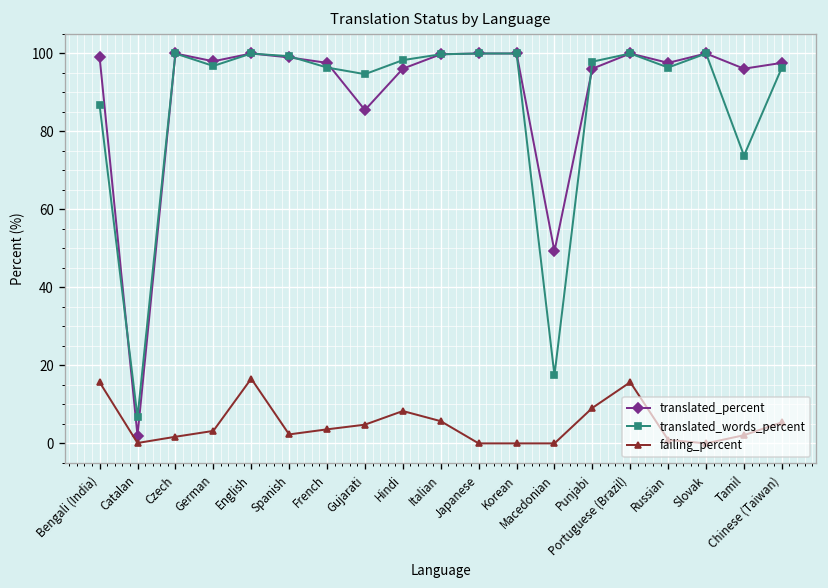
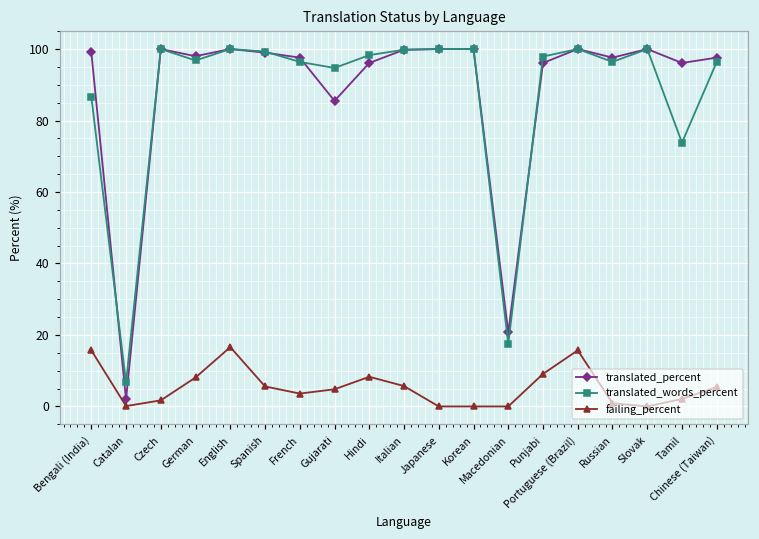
failing_percent, German: 3 -> 8
failing_percent, Spanish: 2 -> 6
translated_percent, Macedonian: 49 -> 21
